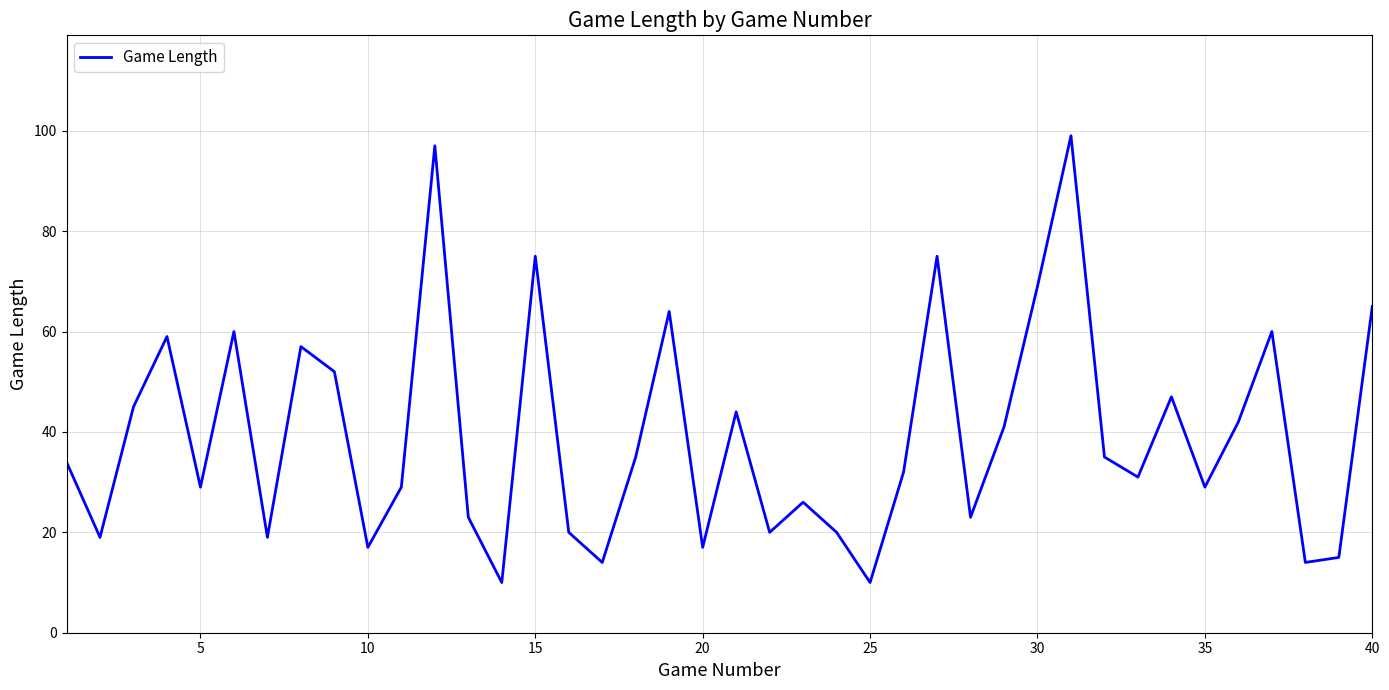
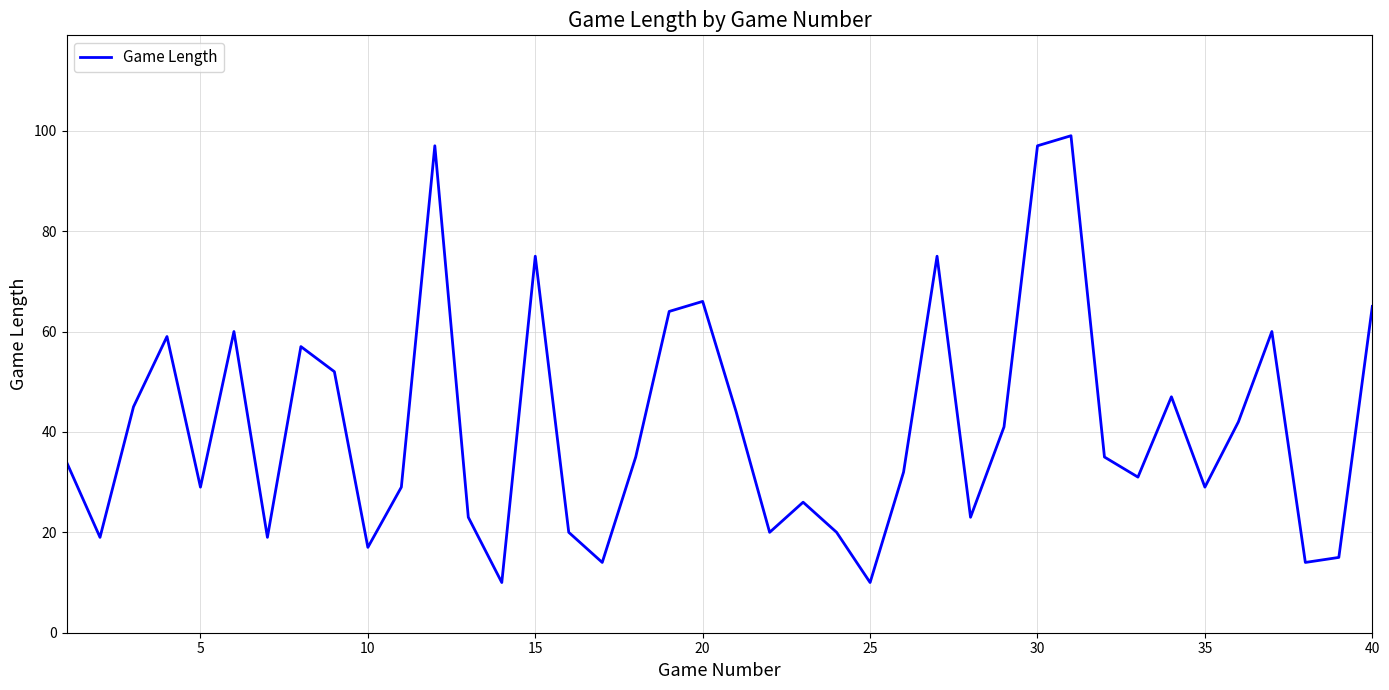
20: 17 -> 66
30: 69 -> 97
